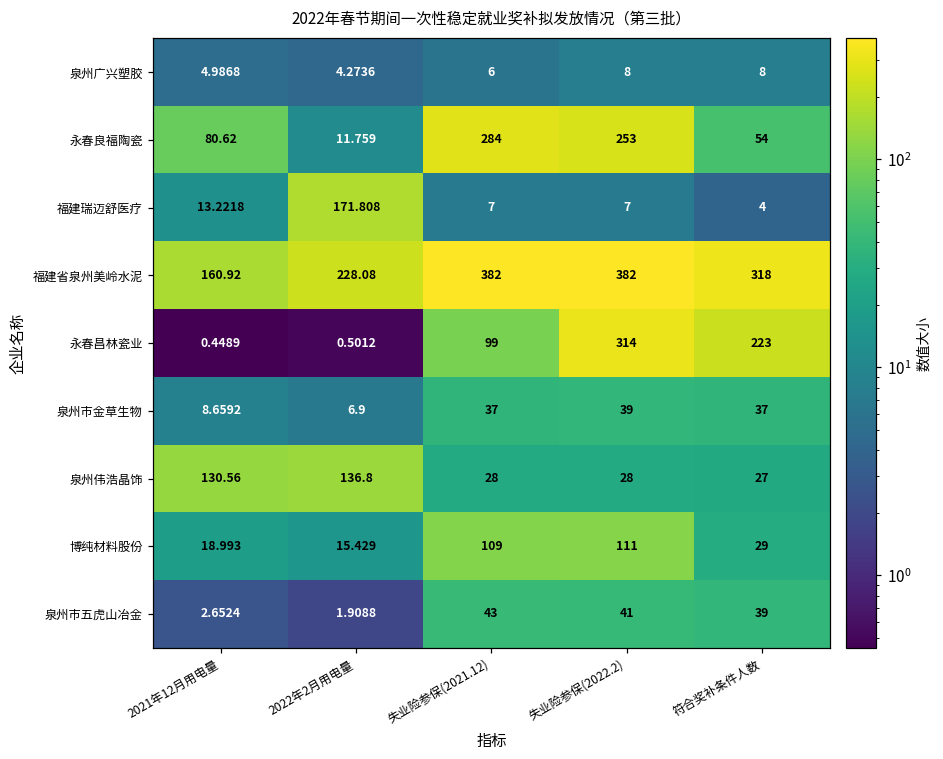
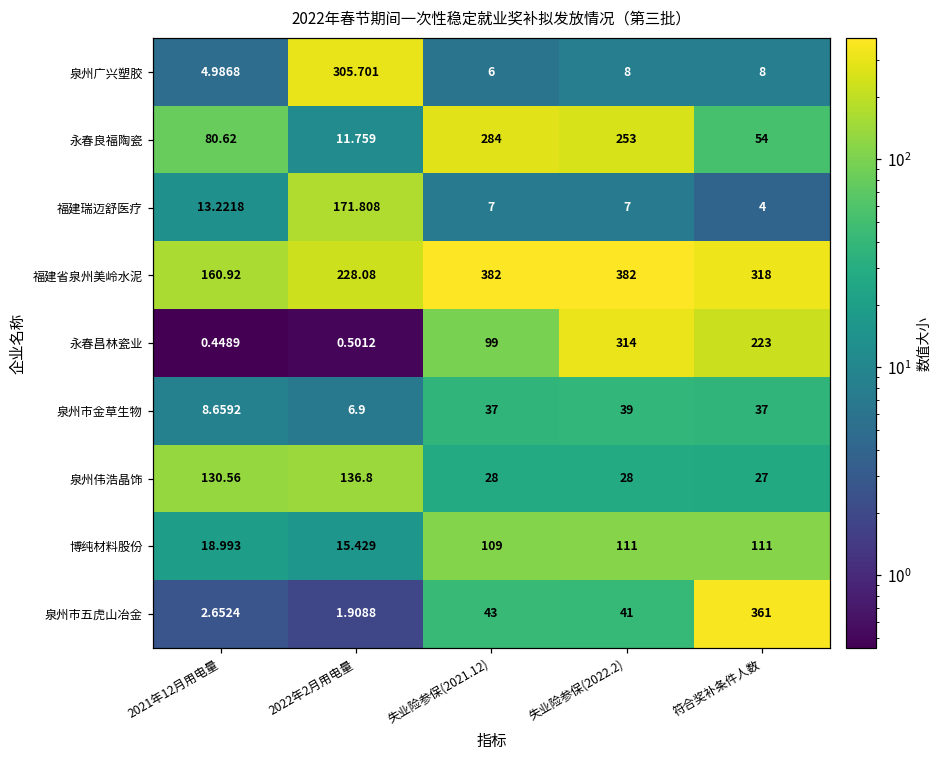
泉州广兴塑胶, 2022年2月用电量: 4.2736 -> 305.701
博纯材料股份, 符合奖补条件人数: 29 -> 111
泉州市五虎山冶金, 符合奖补条件人数: 39 -> 361
